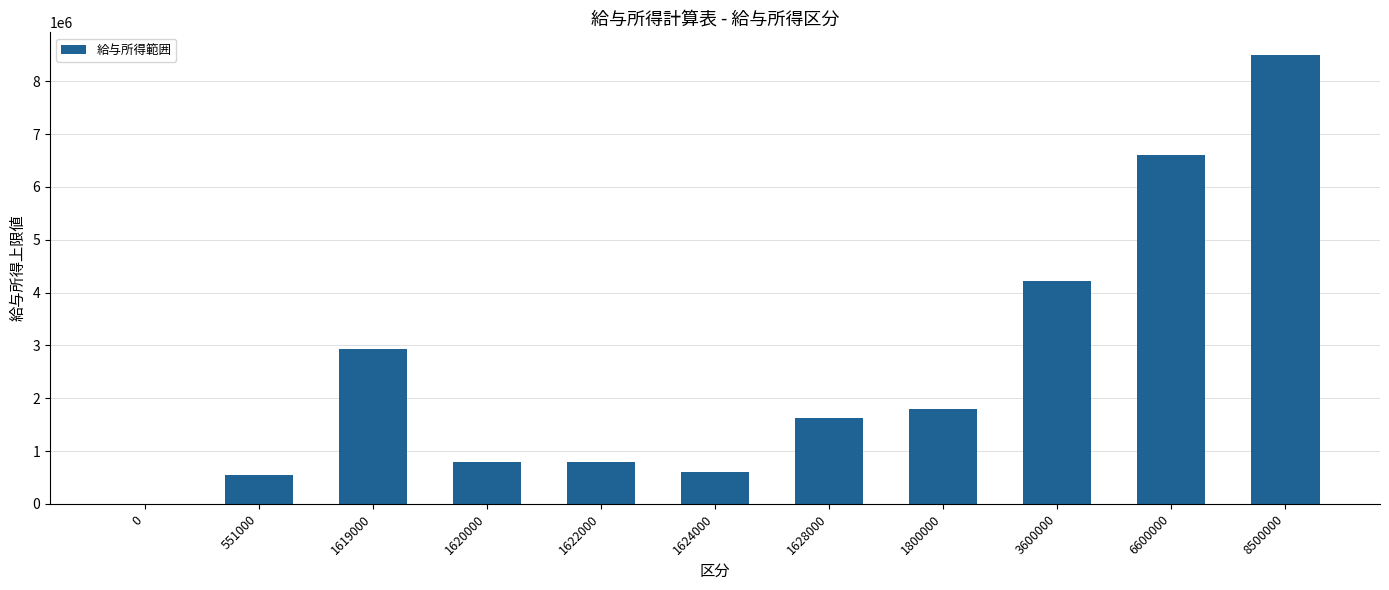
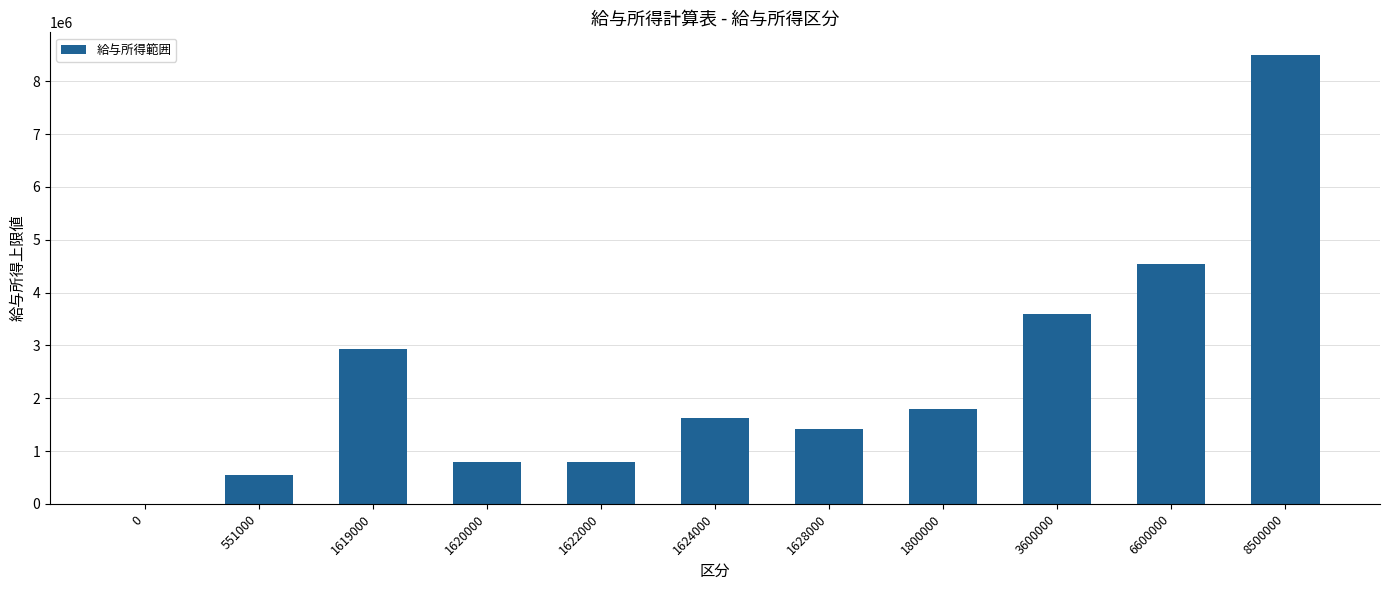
1624000: 600000 -> 1600000
1628000: 1600000 -> 1400000
3600000: 4200000 -> 3600000
6600000: 6600000 -> 4500000
